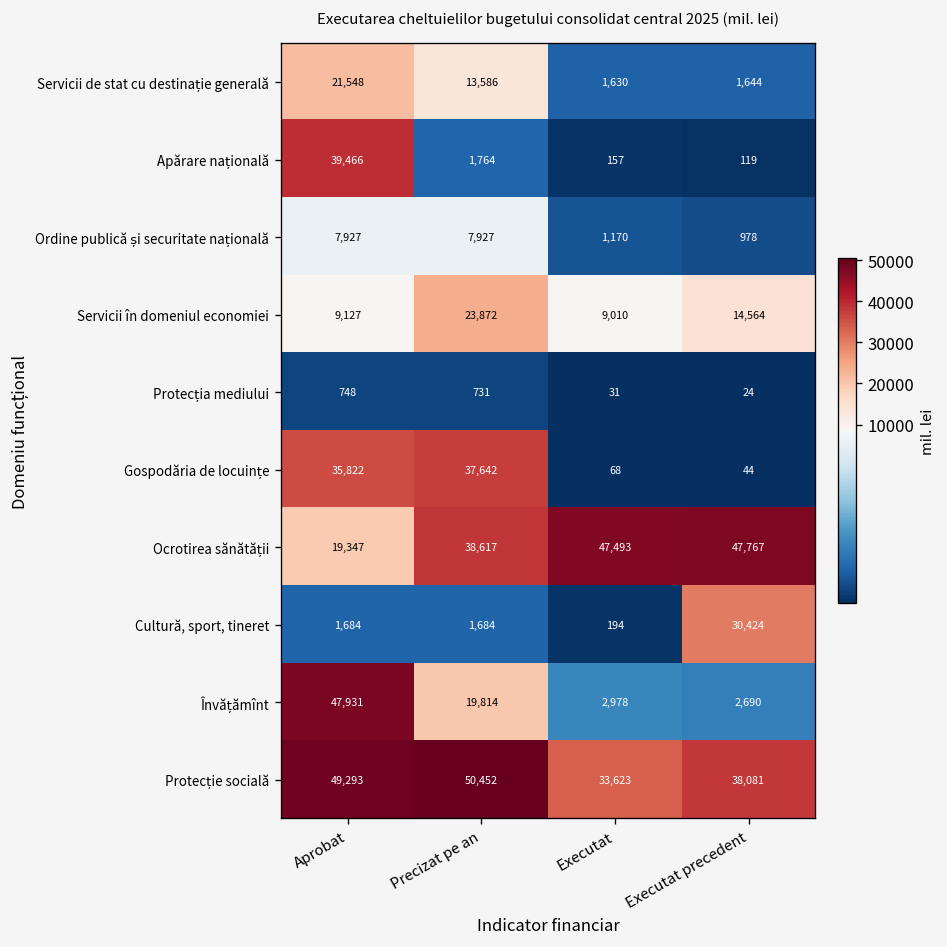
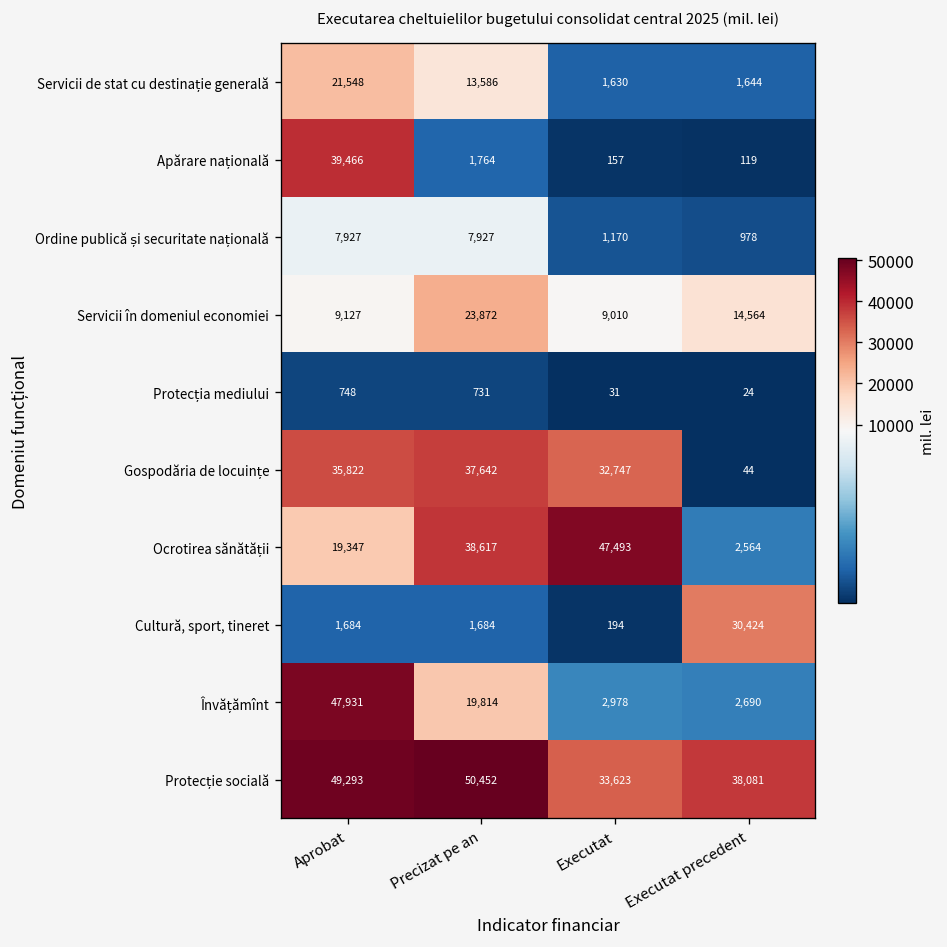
Gospodăria de locuințe, Executat: 68 -> 32,747
Ocrotirea sănătății, Executat precedent: 47,767 -> 2,564
